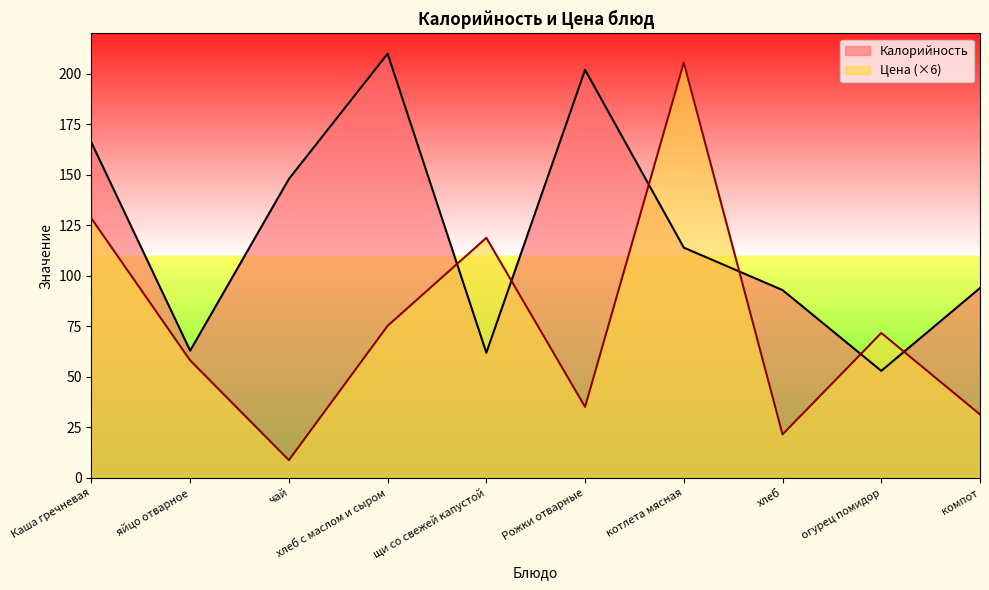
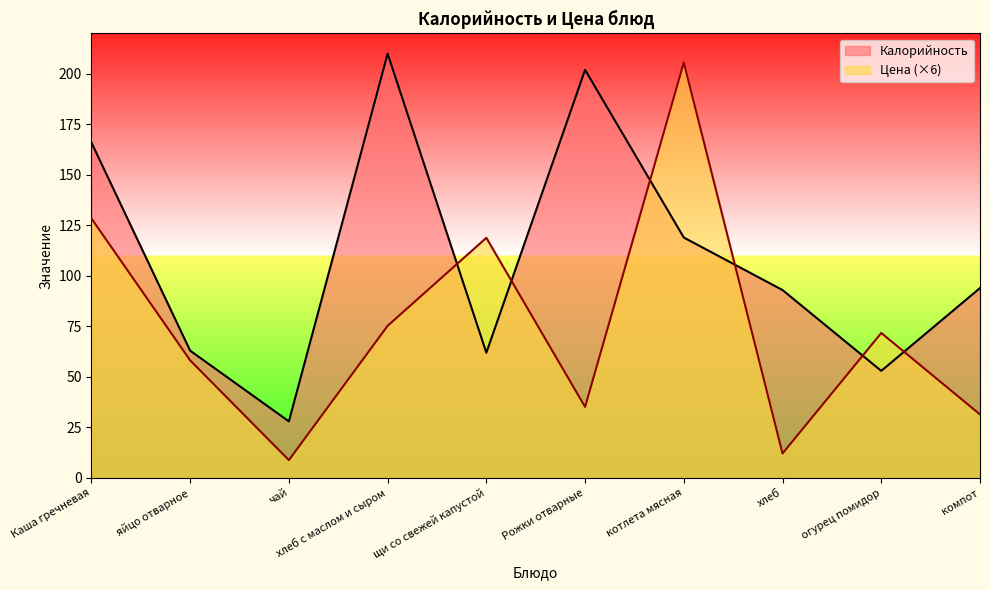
Калорийность, чай: 148 -> 28
Калорийность, котлета мясная: 114 -> 119
Цена (×6), хлеб: 22 -> 12
